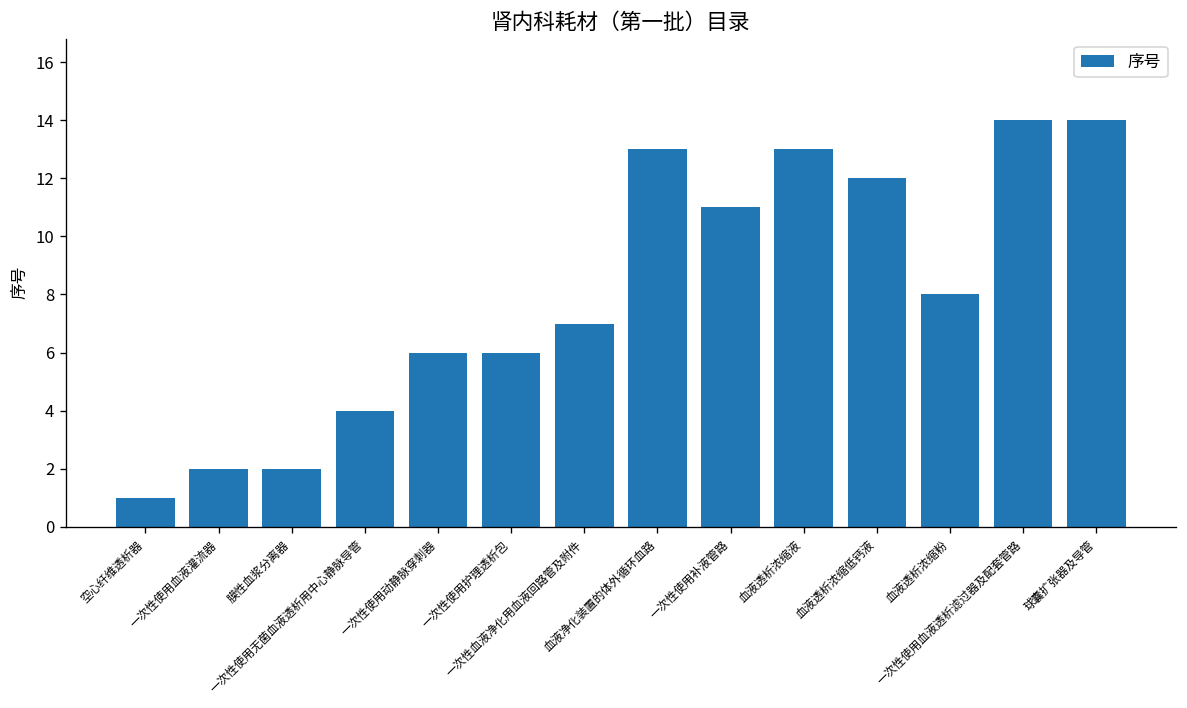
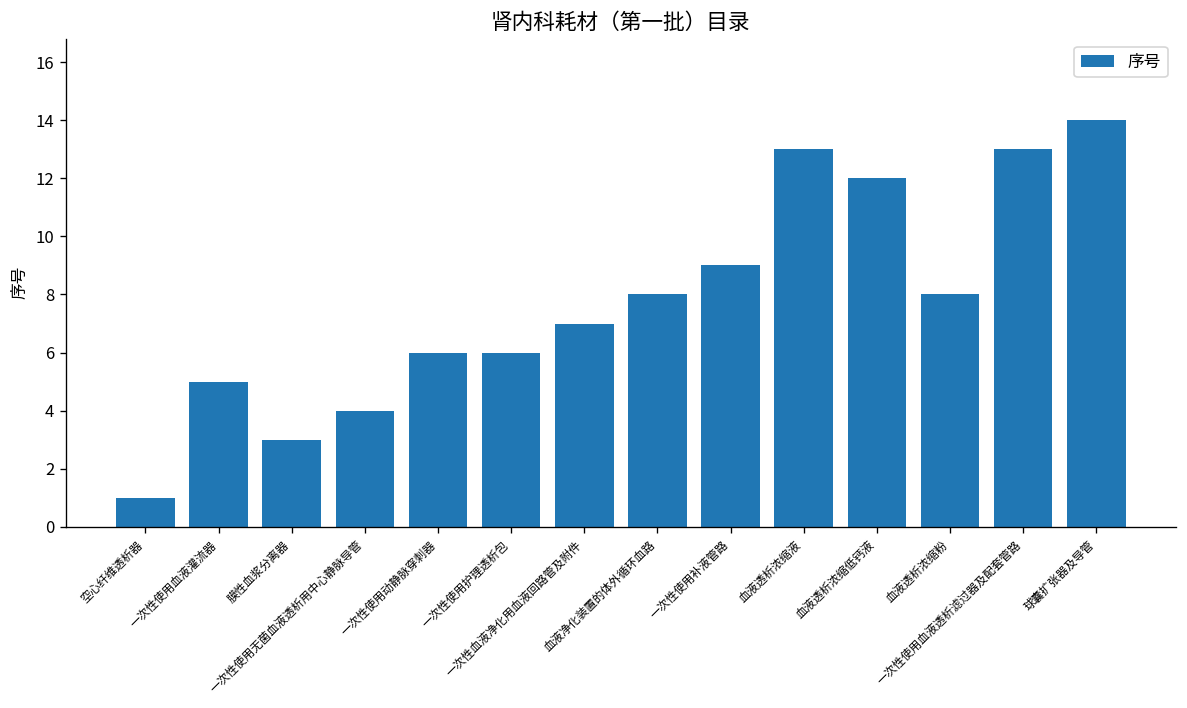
一次性使用血液灌流器: 2 -> 5
膜性血浆分离器: 2 -> 3
血液净化装置的体外循环血路: 13 -> 8
一次性使用补液管路: 11 -> 9
一次性使用血液透析滤过器及配套管路: 14 -> 13
